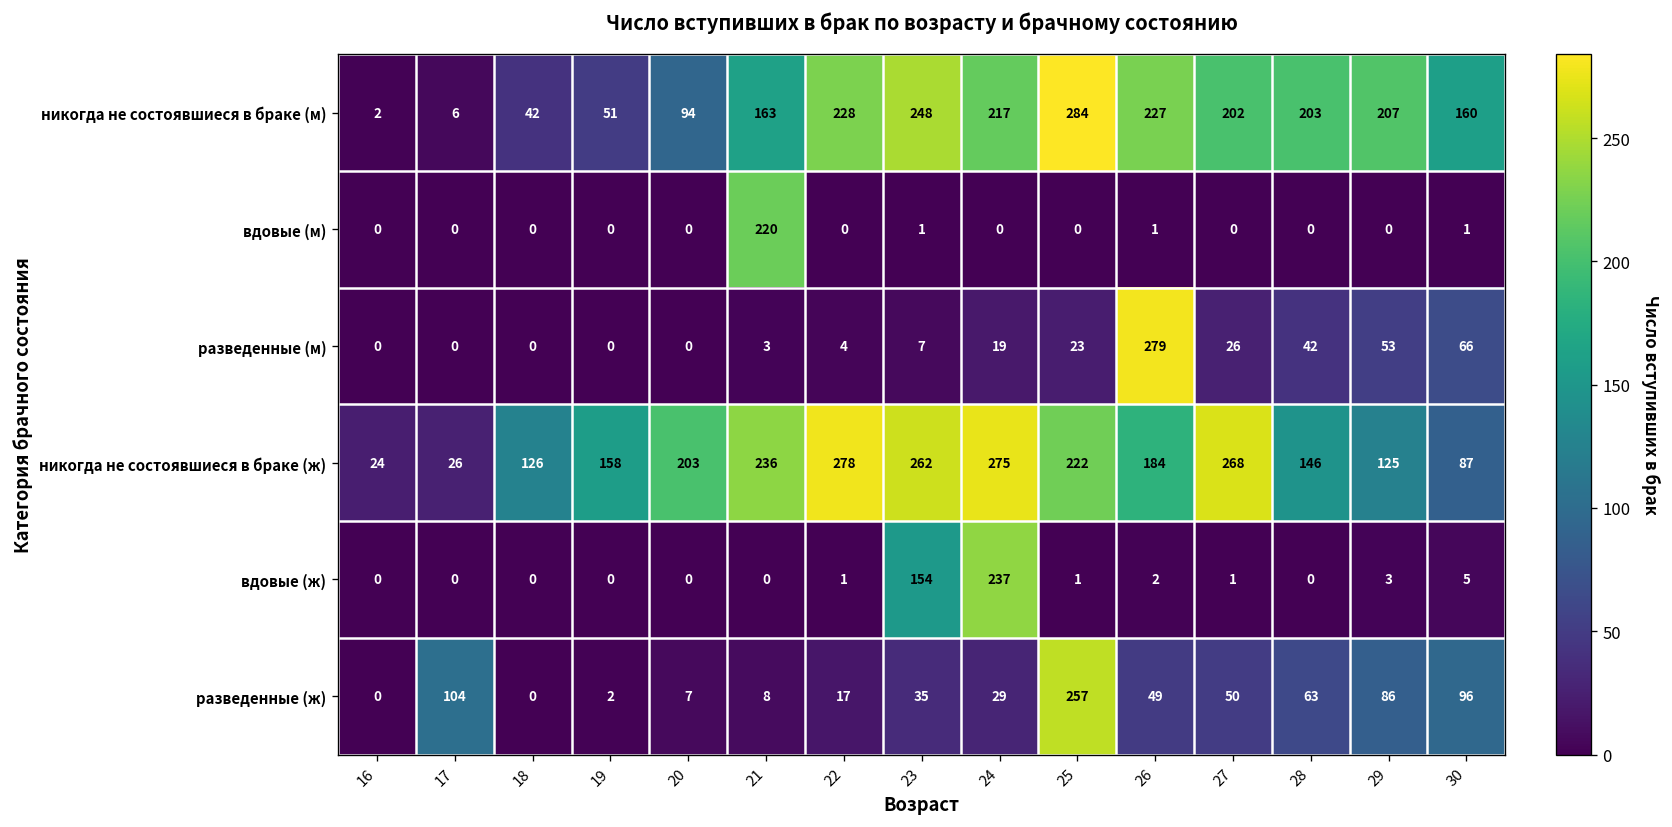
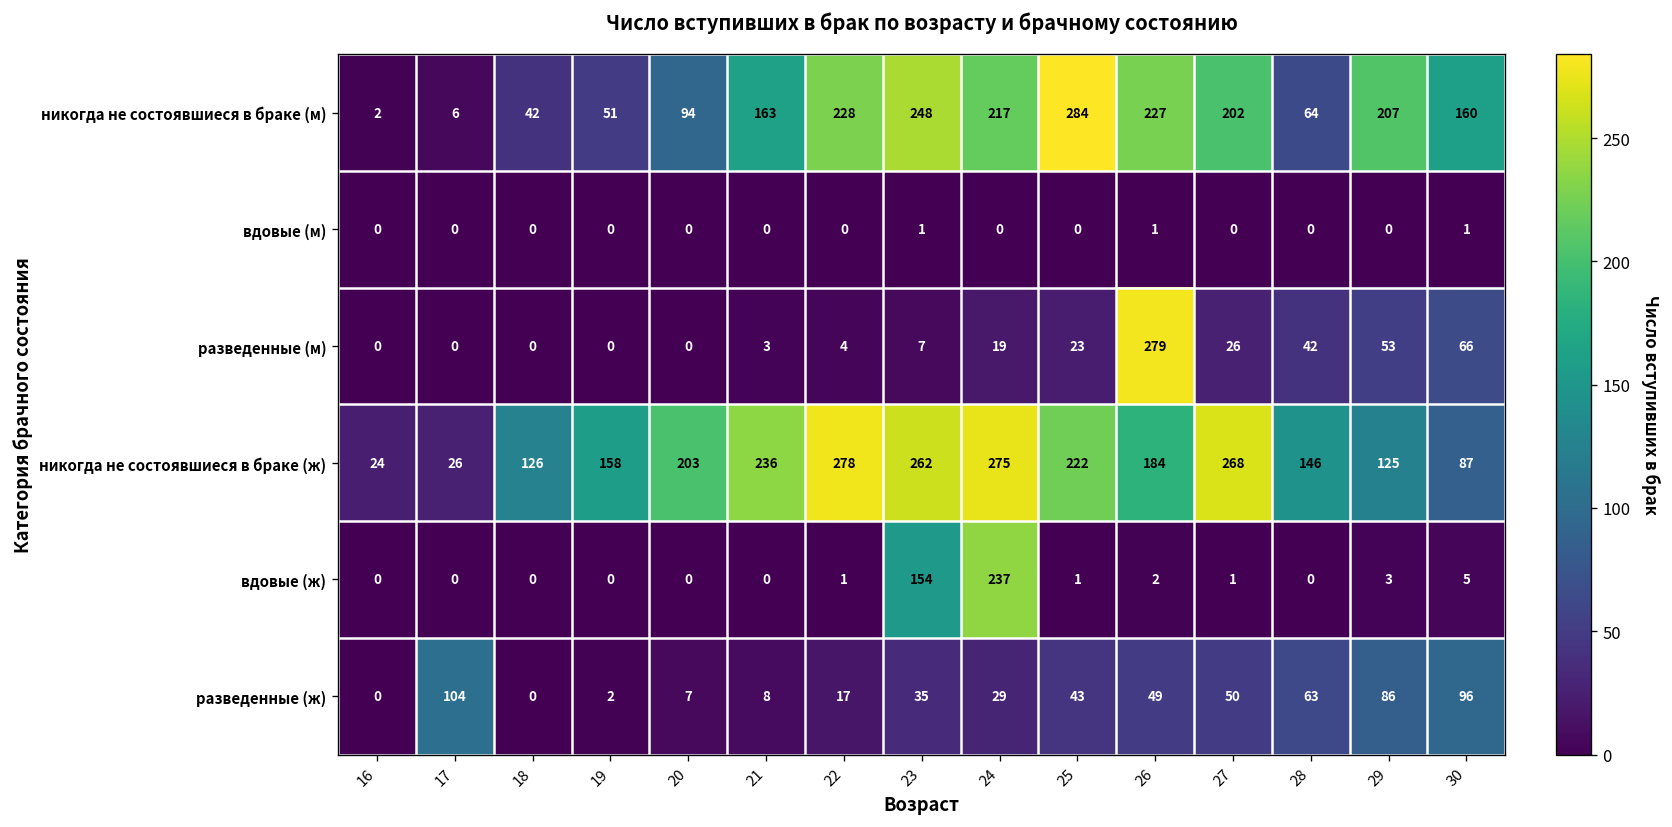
никогда не состоявшиеся в браке (м), 28: 203 -> 64
вдовые (м), 21: 220 -> 0
разведенные (ж), 25: 257 -> 43
